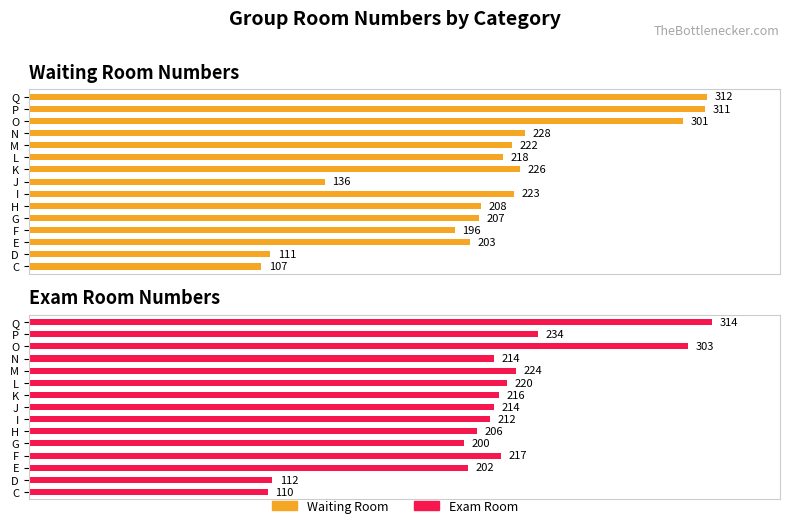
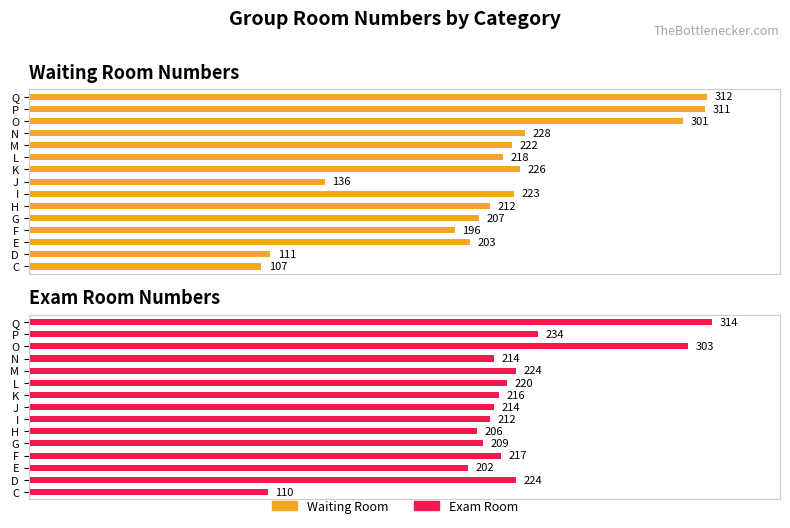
Waiting Room Numbers, H: 208 -> 212
Exam Room Numbers, G: 200 -> 209
Exam Room Numbers, D: 112 -> 224
